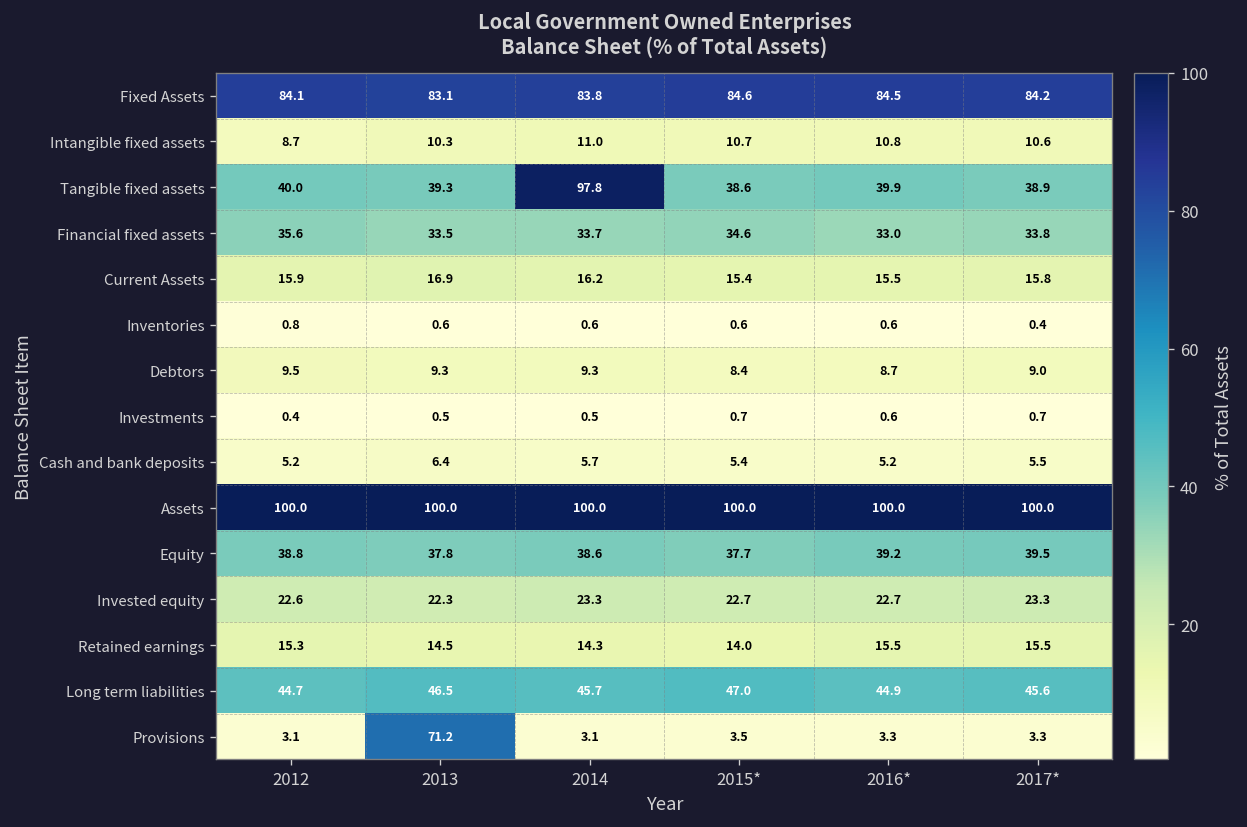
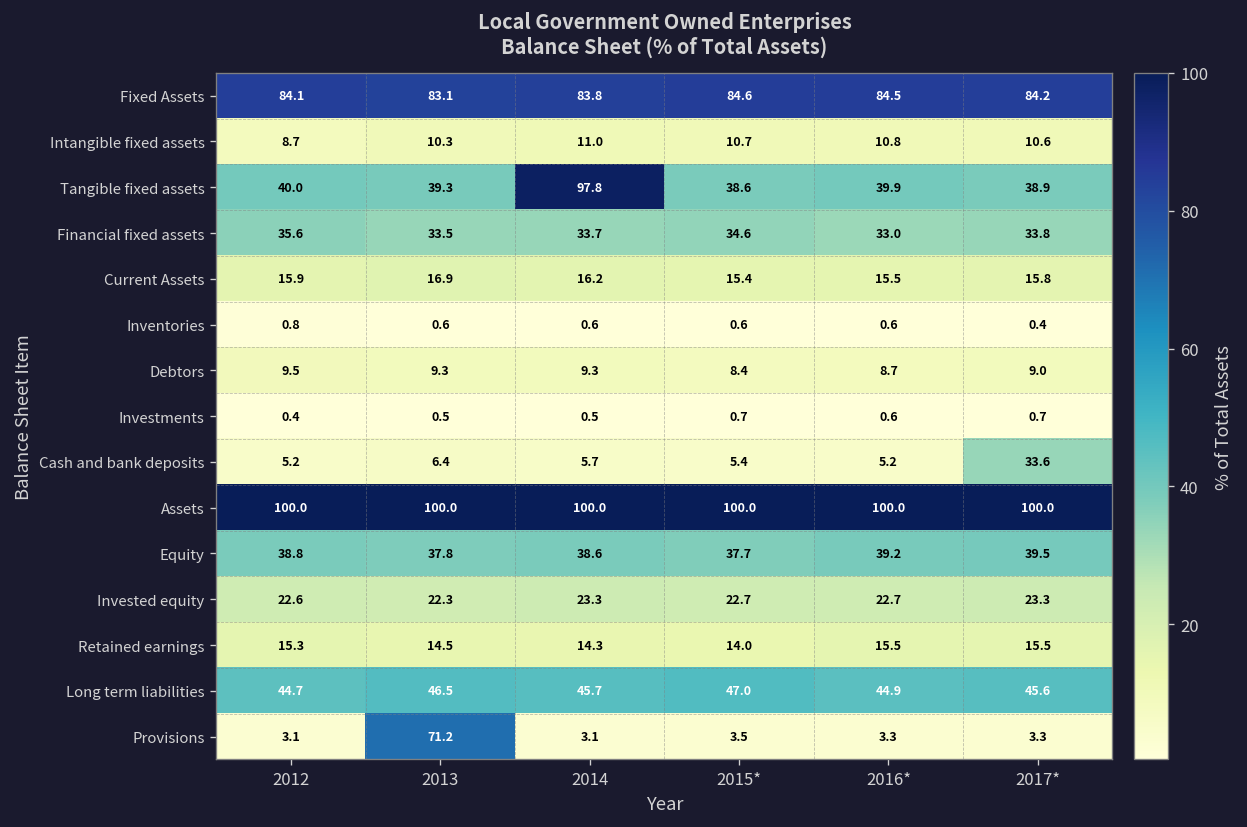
Cash and bank deposits, 2017*: 5.5 -> 33.6
